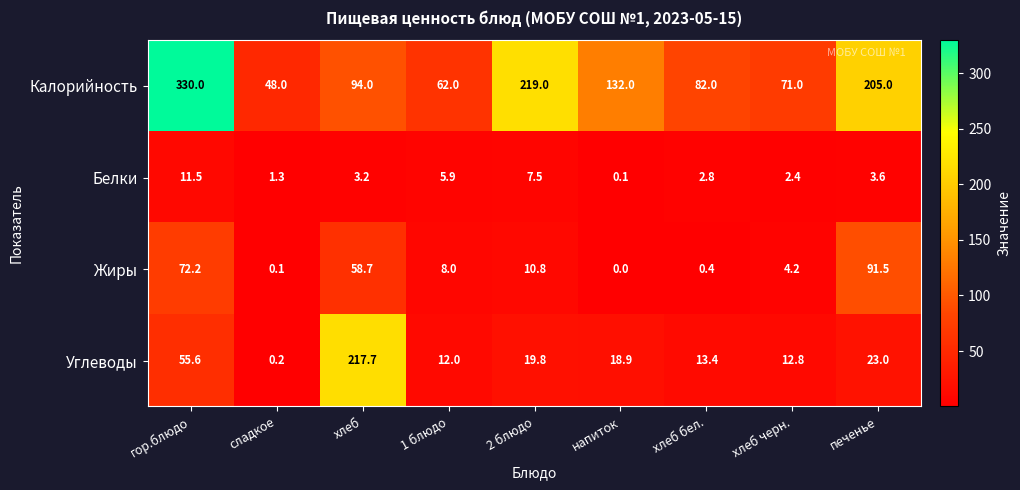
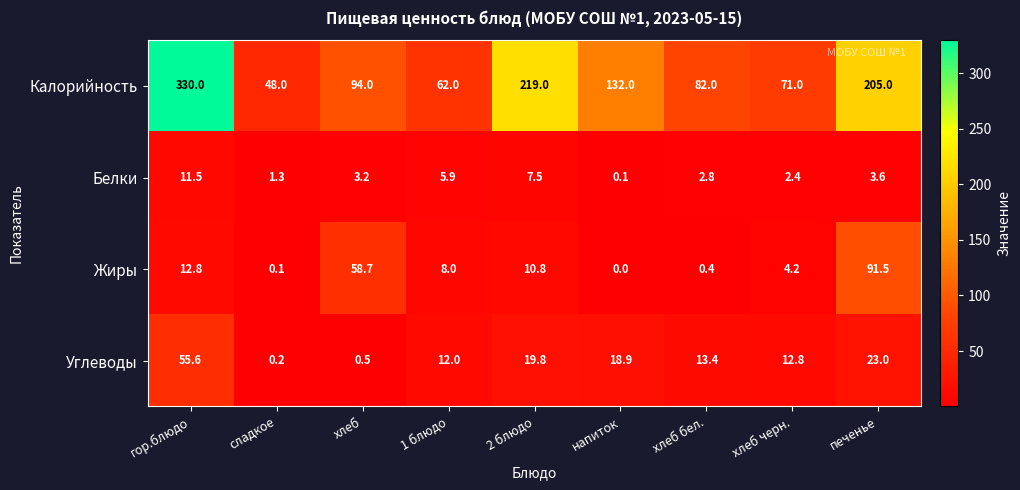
Жиры, гор.блюдо: 72.2 -> 12.8
Углеводы, хлеб: 217.7 -> 0.5
